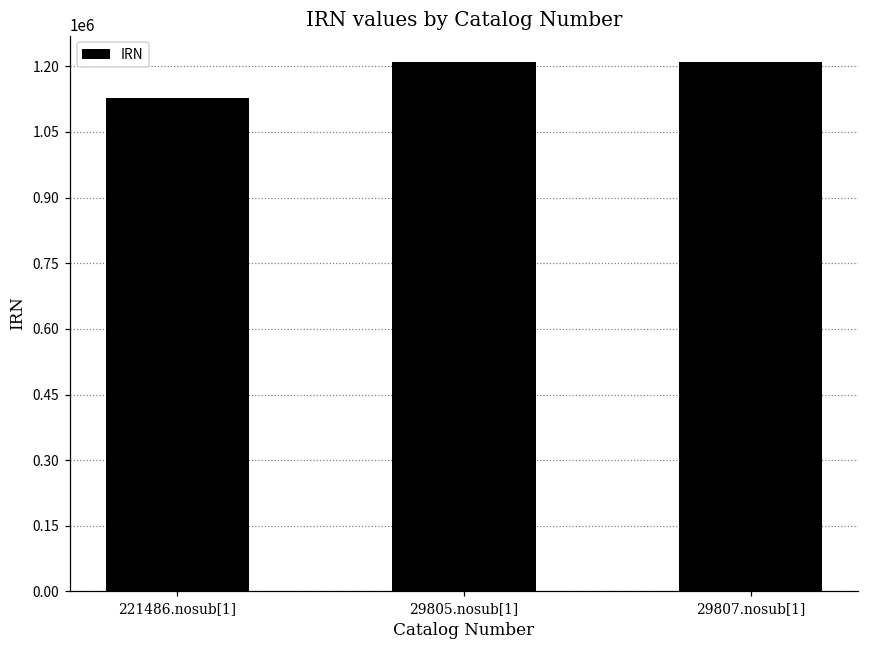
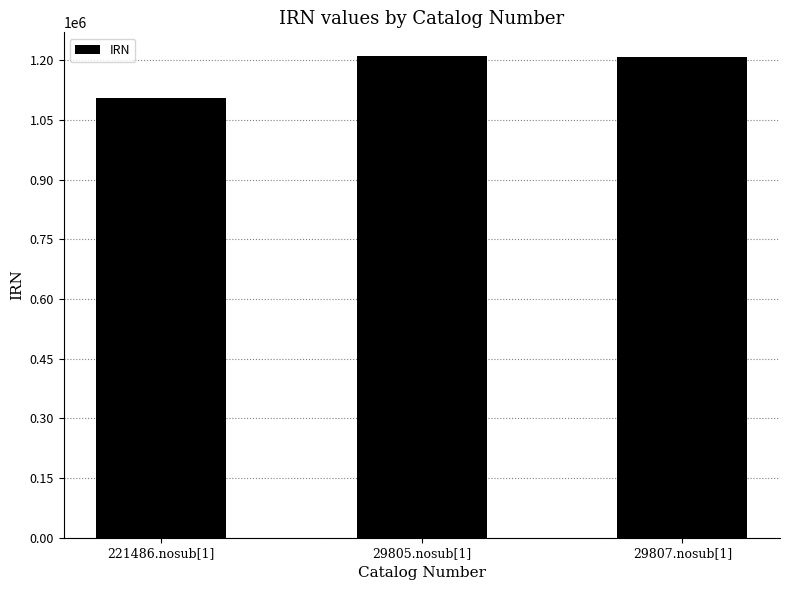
221486.nosub[1]: 1130000 -> 1110000
